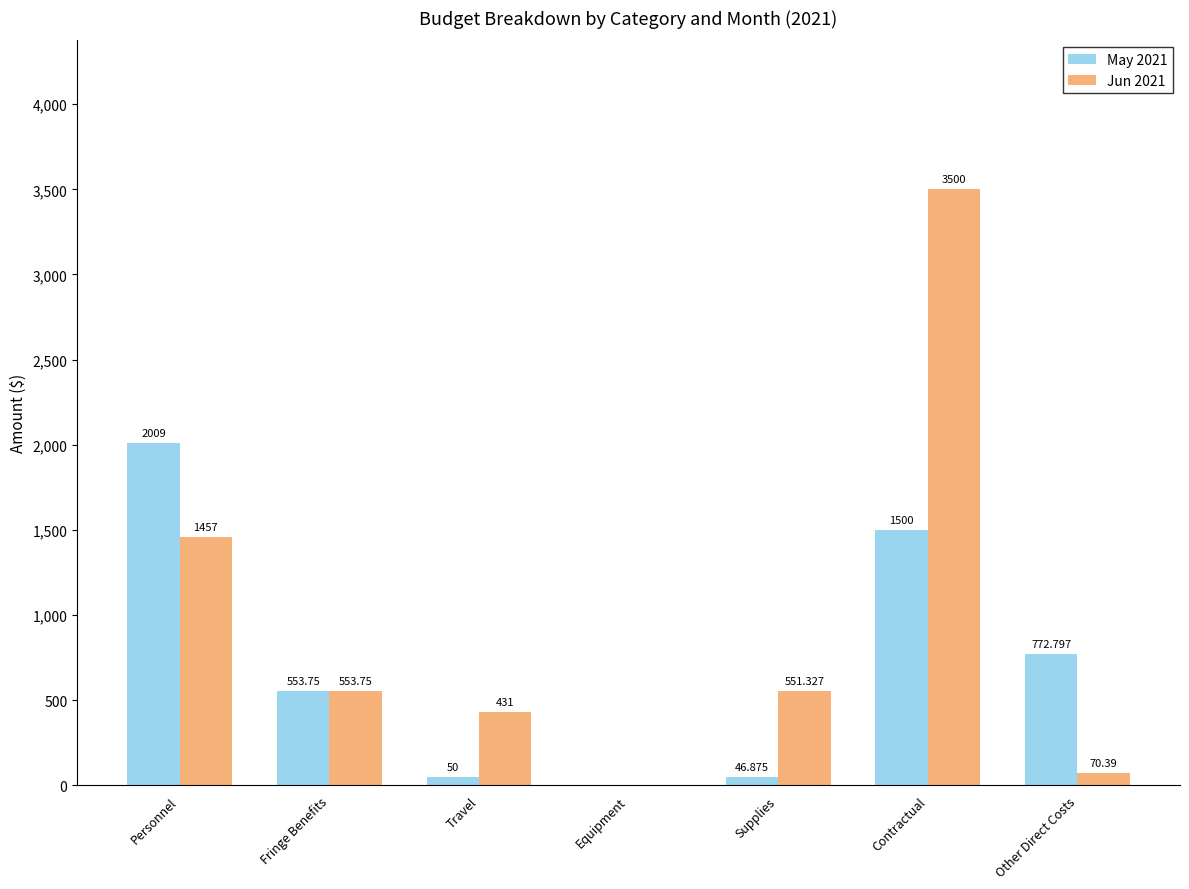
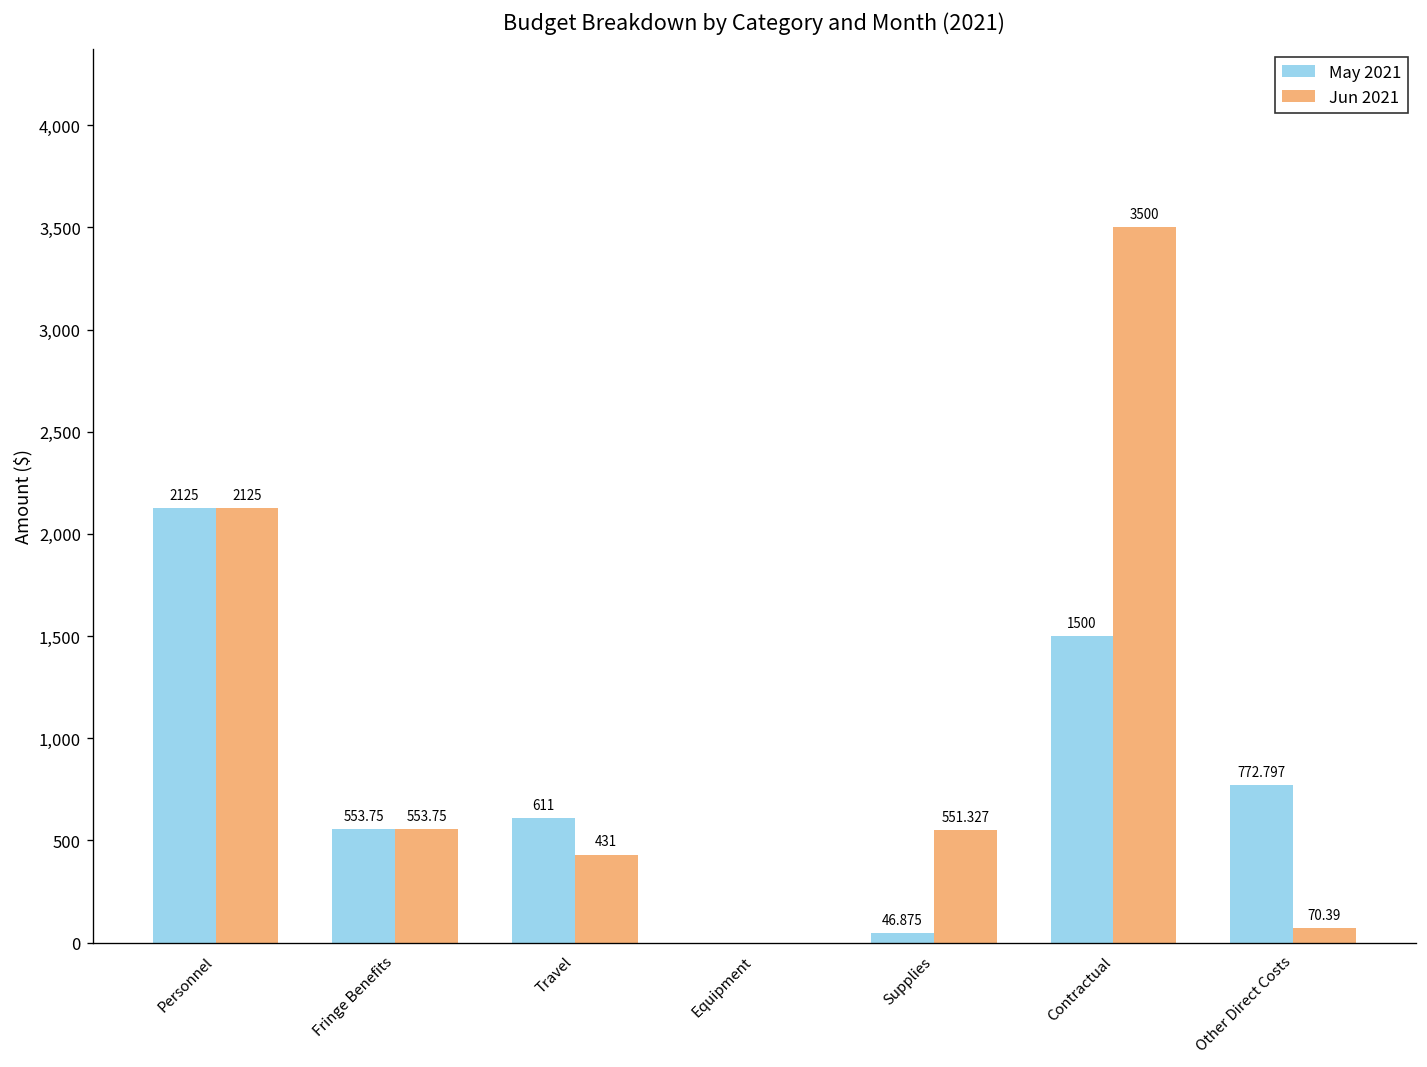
May 2021, Personnel: 2009 -> 2125
Jun 2021, Personnel: 1457 -> 2125
May 2021, Travel: 50 -> 611
